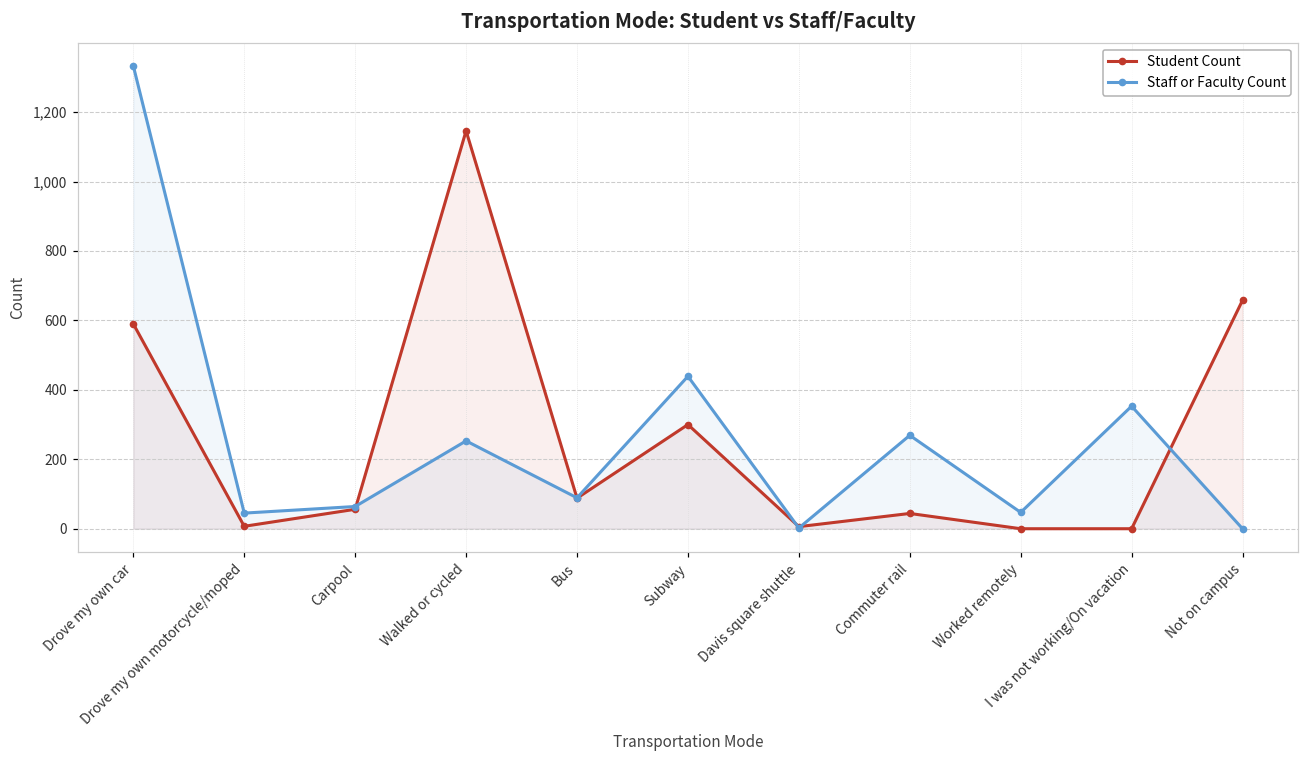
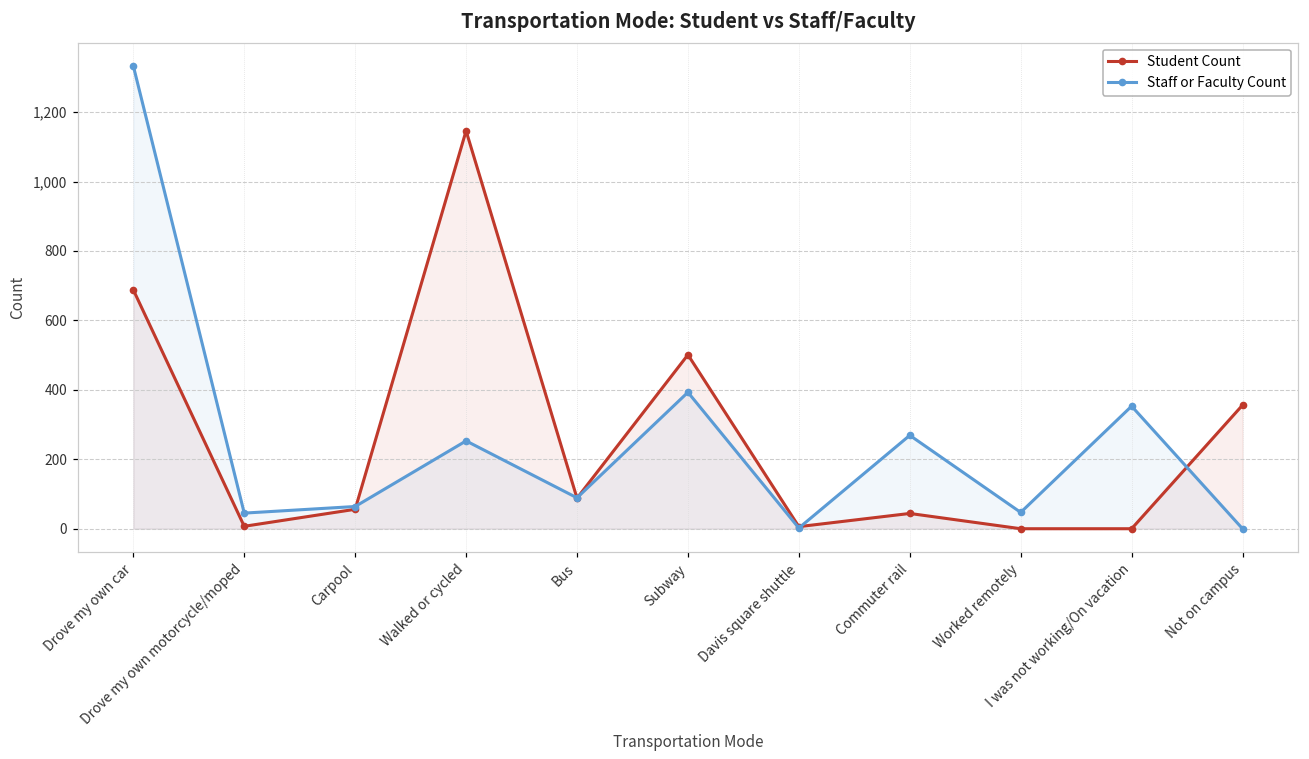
Student Count, Drove my own car: 590 -> 690
Student Count, Subway: 300 -> 500
Staff or Faculty Count, Subway: 440 -> 390
Student Count, Not on campus: 660 -> 360
